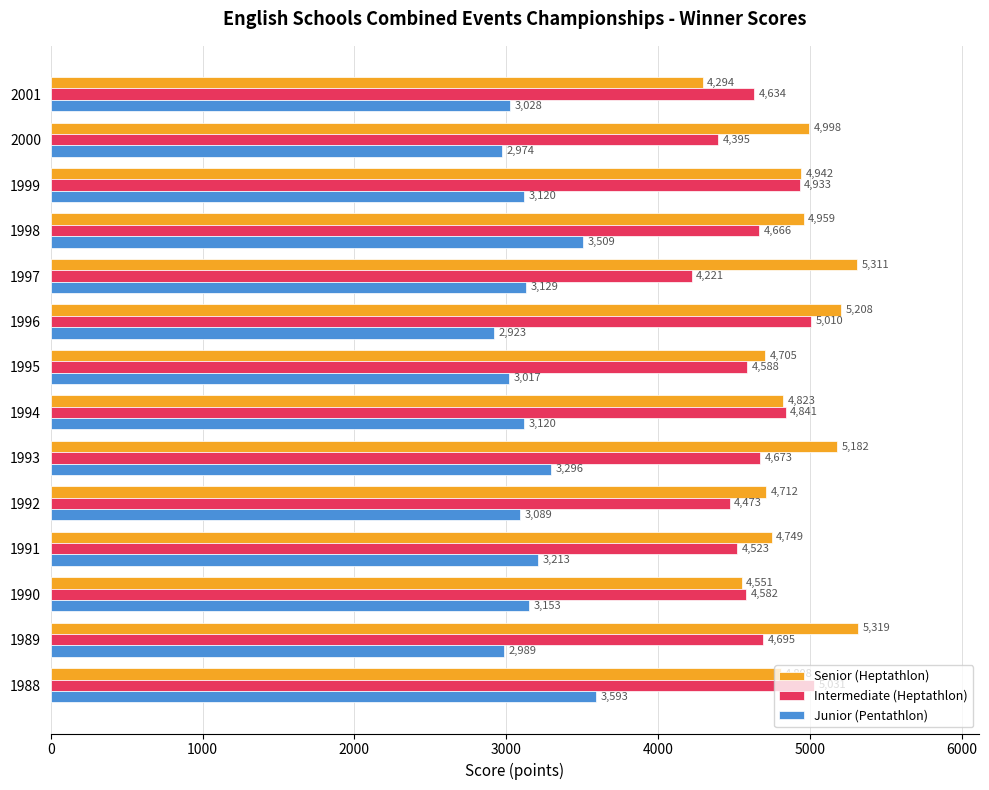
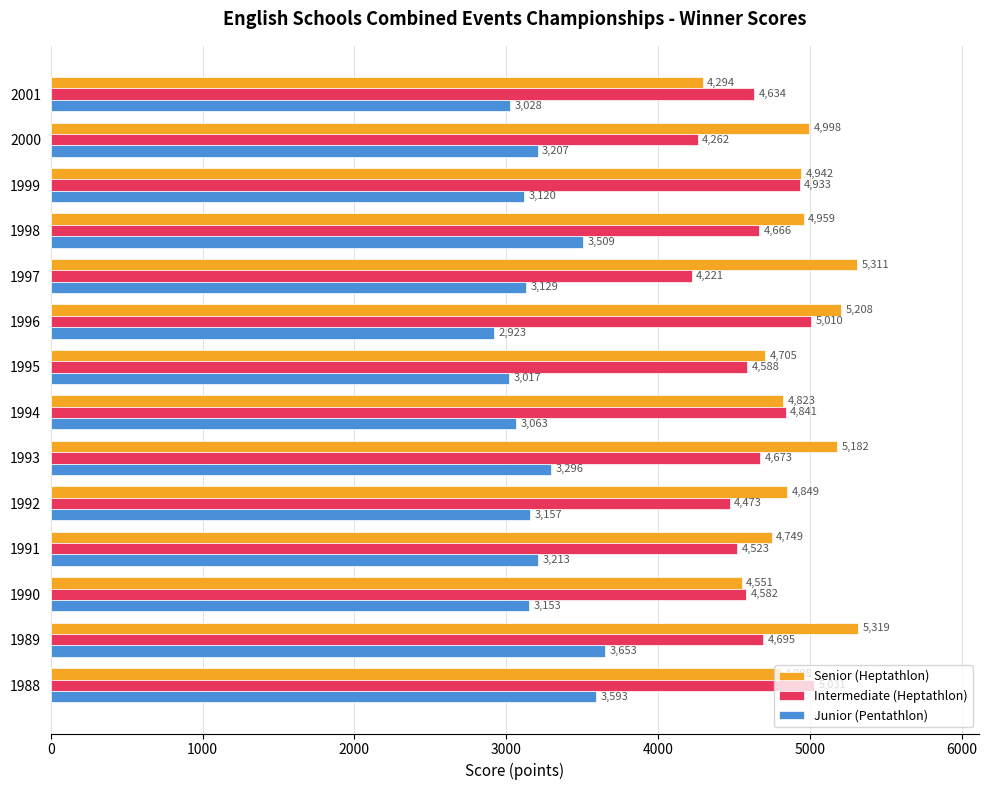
Intermediate (Heptathlon), 2000: 4,395 -> 4,262
Junior (Pentathlon), 2000: 2,974 -> 3,207
Junior (Pentathlon), 1994: 3,120 -> 3,063
Senior (Heptathlon), 1992: 4,712 -> 4,849
Junior (Pentathlon), 1992: 3,089 -> 3,157
Junior (Pentathlon), 1989: 2,989 -> 3,653
